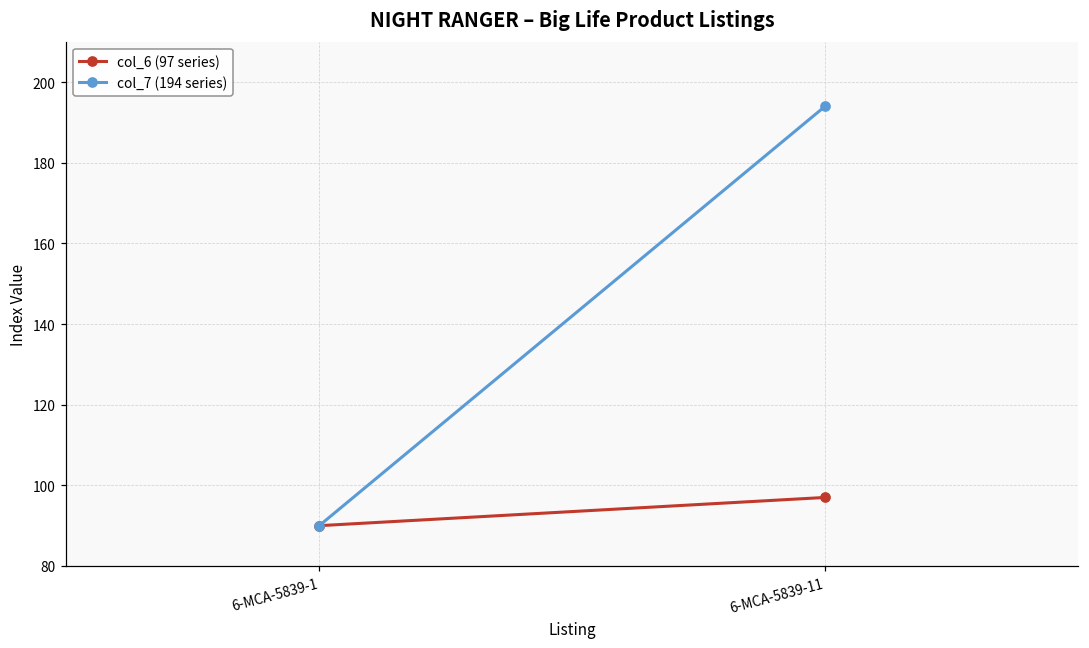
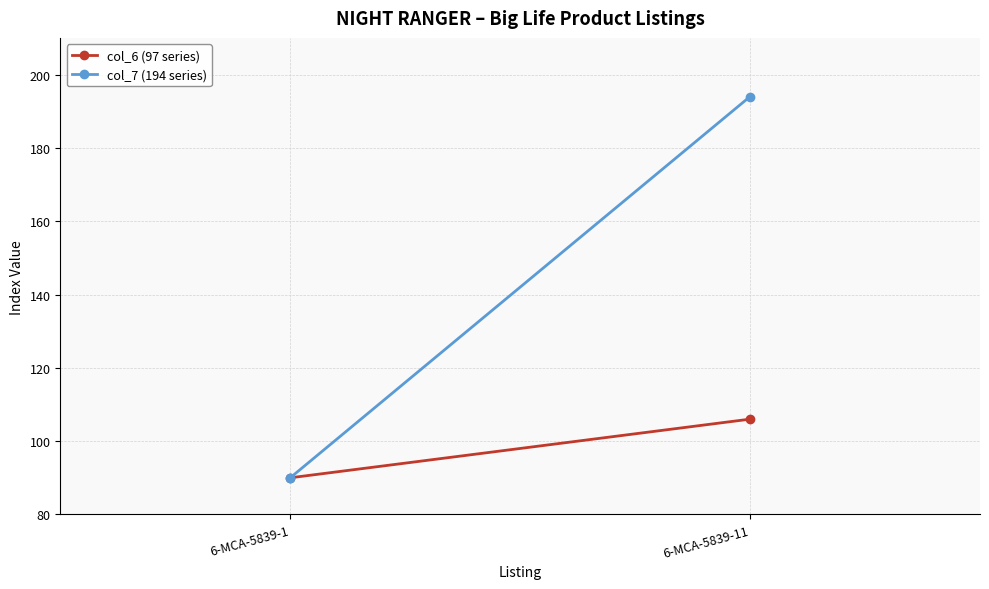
col_6 (97 series), 6-MCA-5839-11: 97 -> 106
